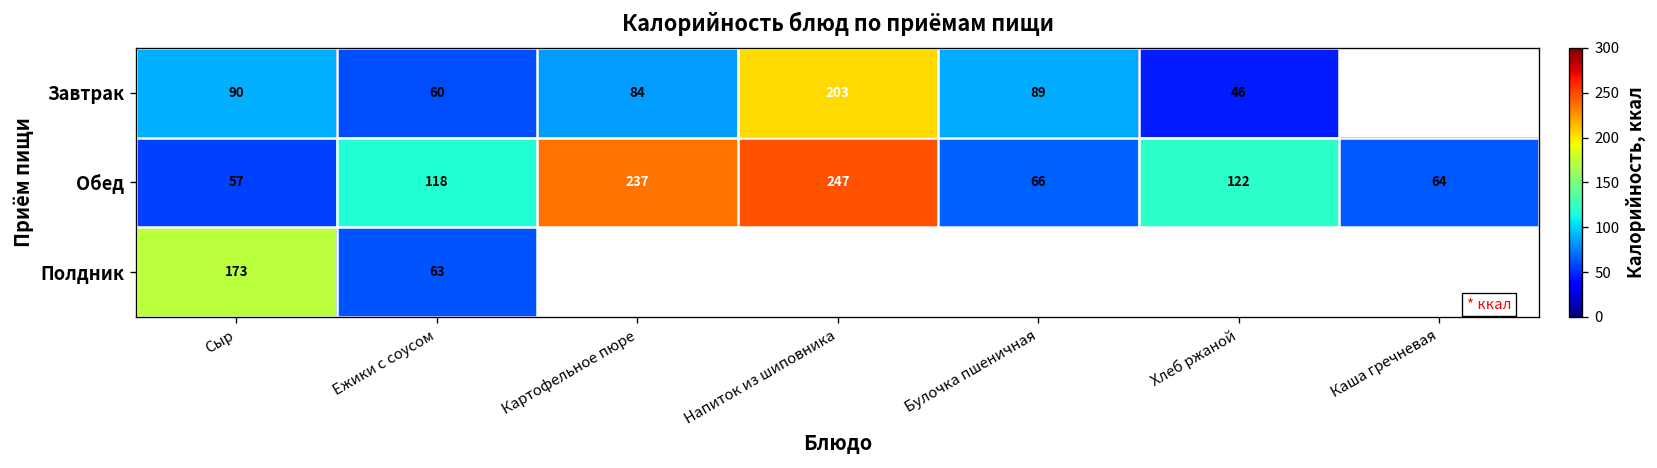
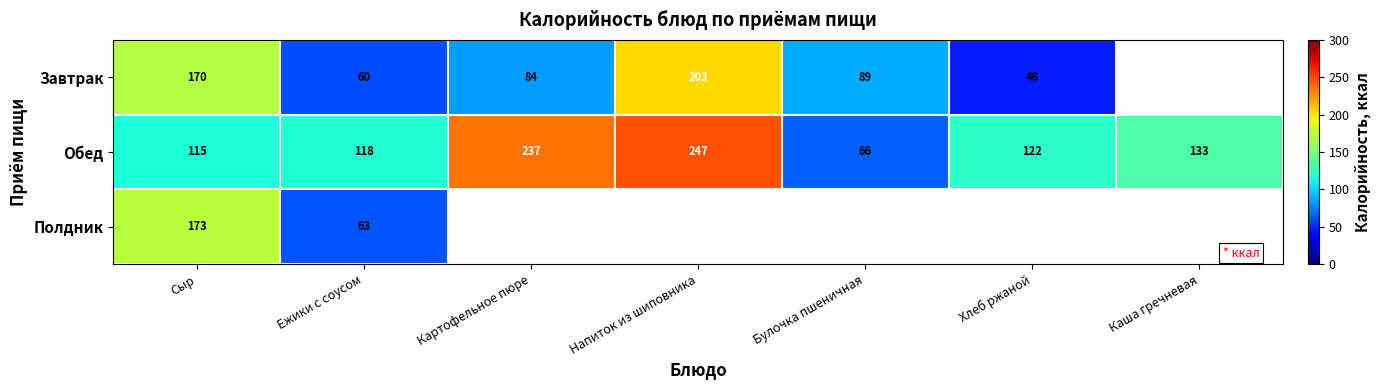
Завтрак, Сыр: 90 -> 170
Обед, Сыр: 57 -> 115
Обед, Каша гречневая: 64 -> 133
